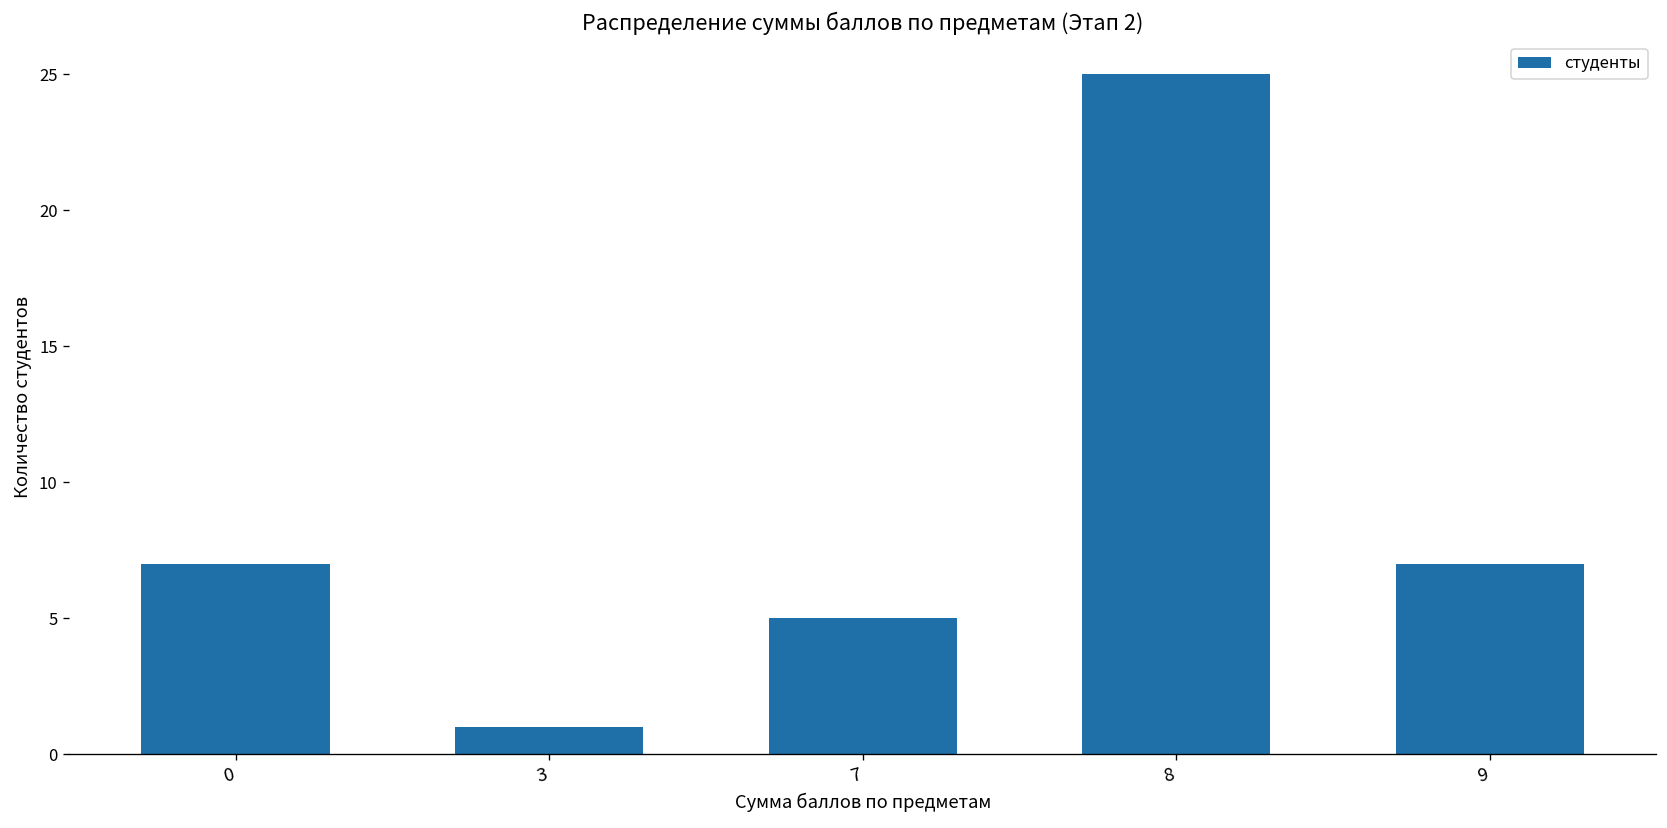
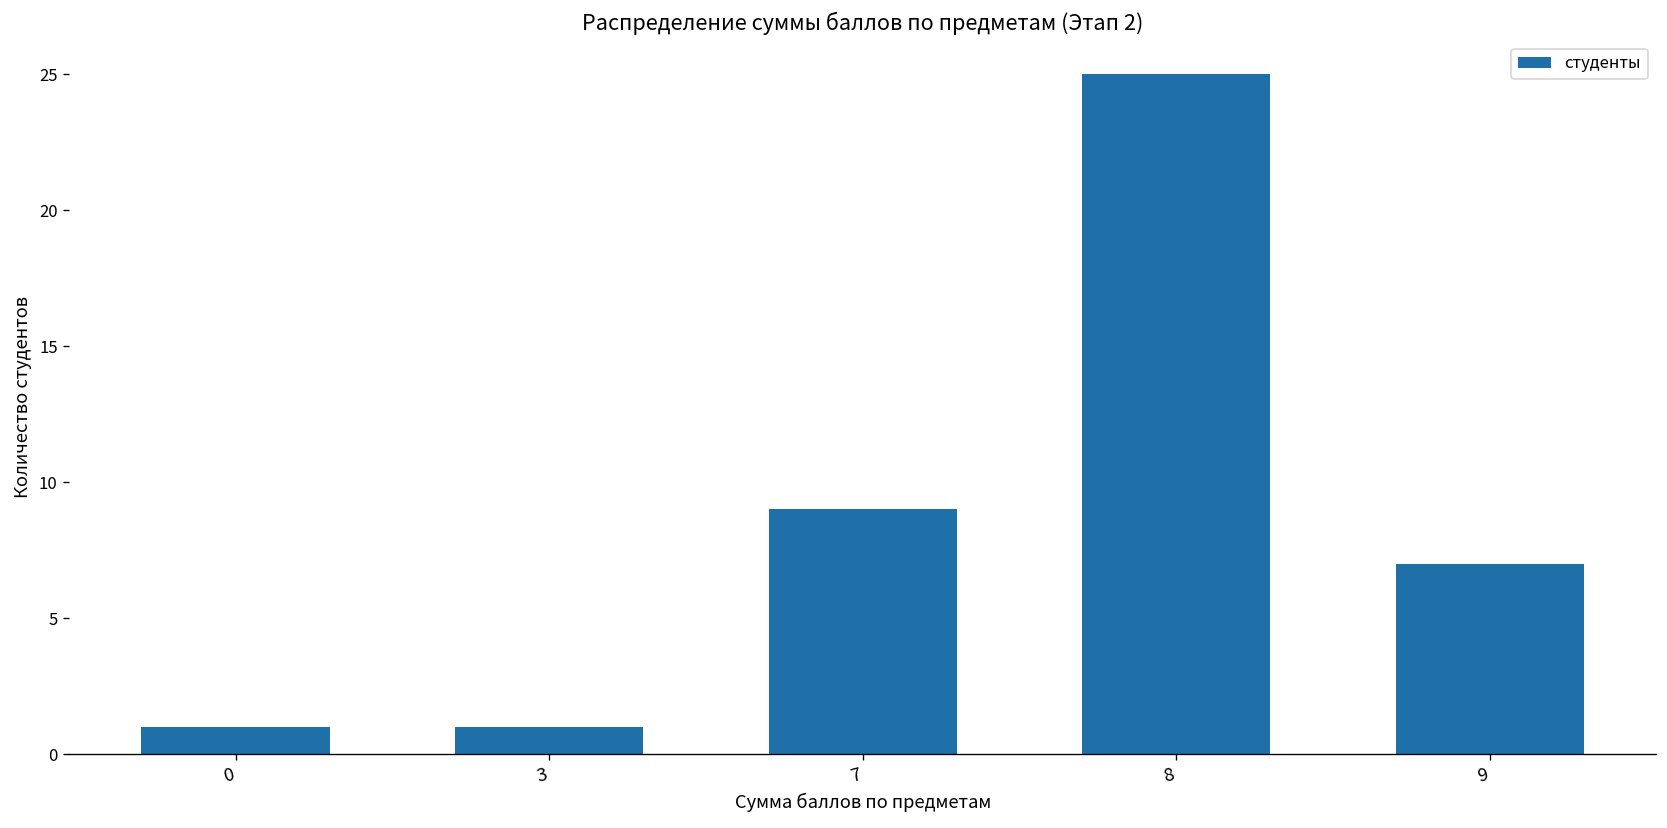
0: 7 -> 1
7: 5 -> 9
